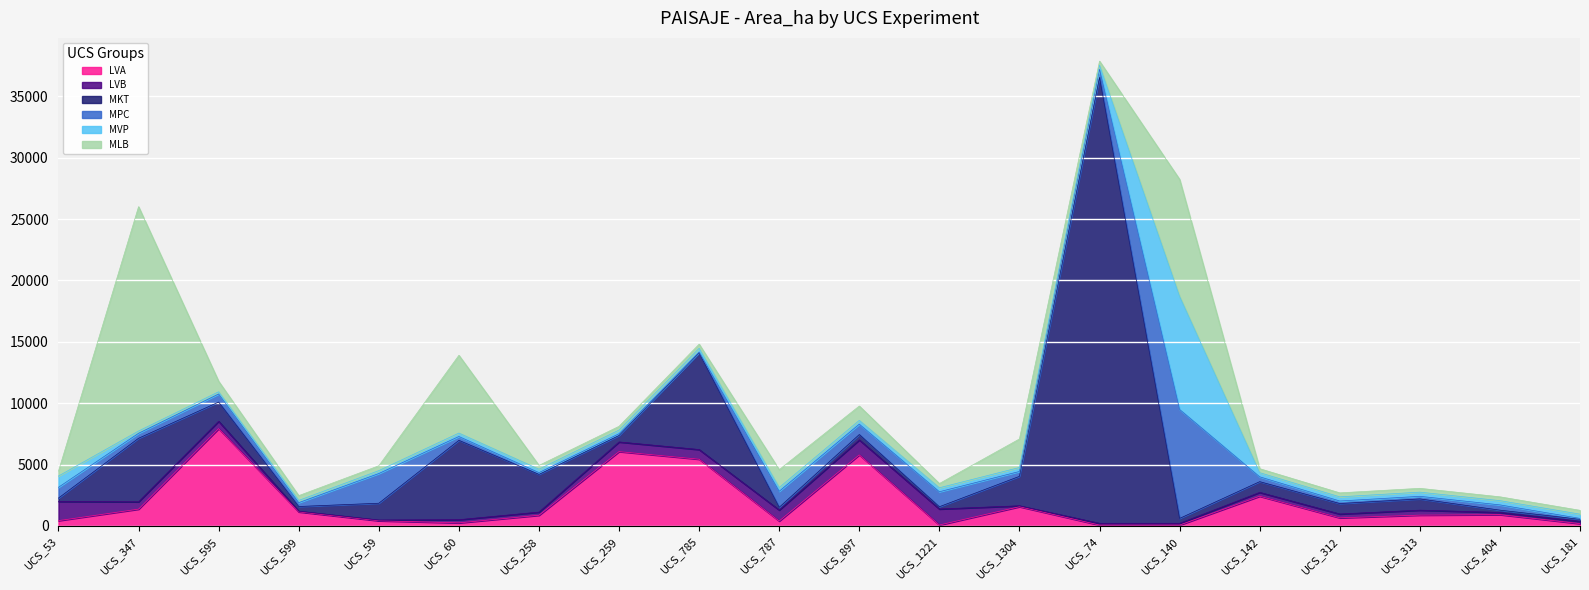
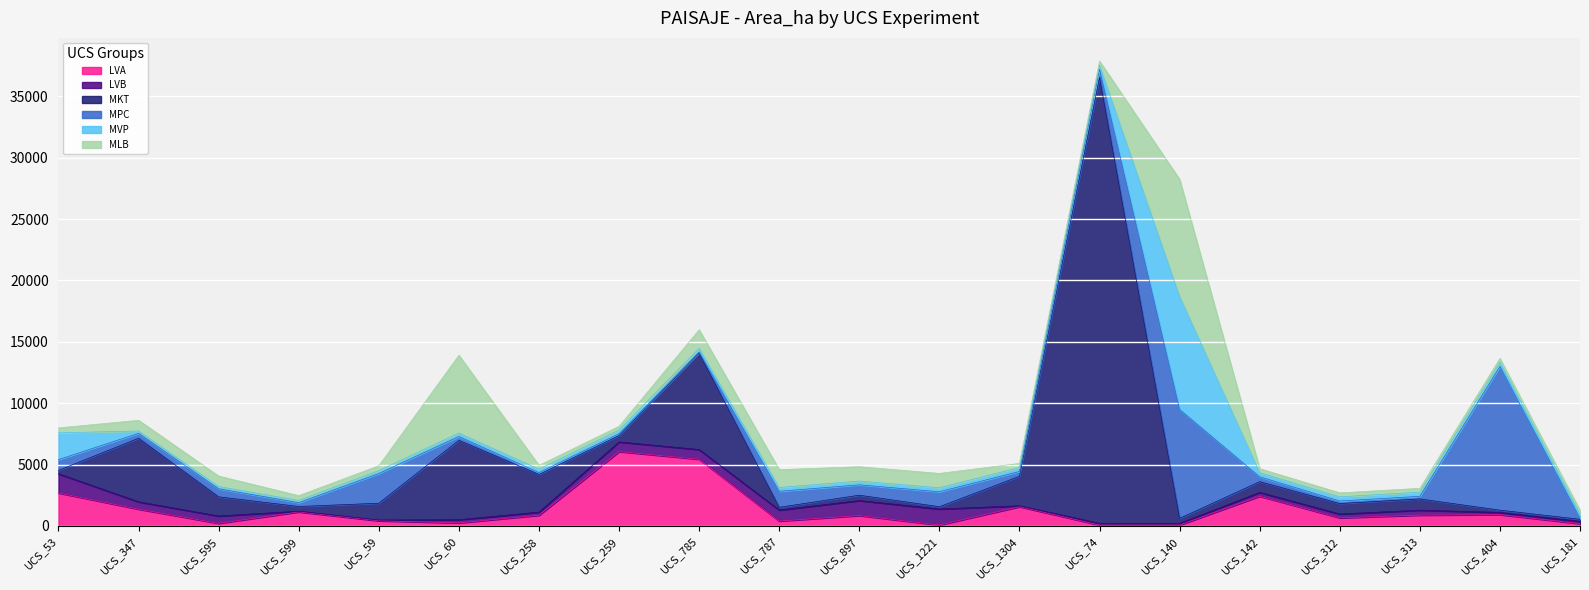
LVA, UCS_53: 400 -> 2700
MVP, UCS_53: 900 -> 2200
MLB, UCS_347: 18300 -> 900
LVA, UCS_595: 7900 -> 200
MLB, UCS_785: 300 -> 1500
LVA, UCS_897: 5800 -> 800
MLB, UCS_1221: 300 -> 1200
MLB, UCS_1304: 2300 -> 300
MPC, UCS_404: 400 -> 11700
